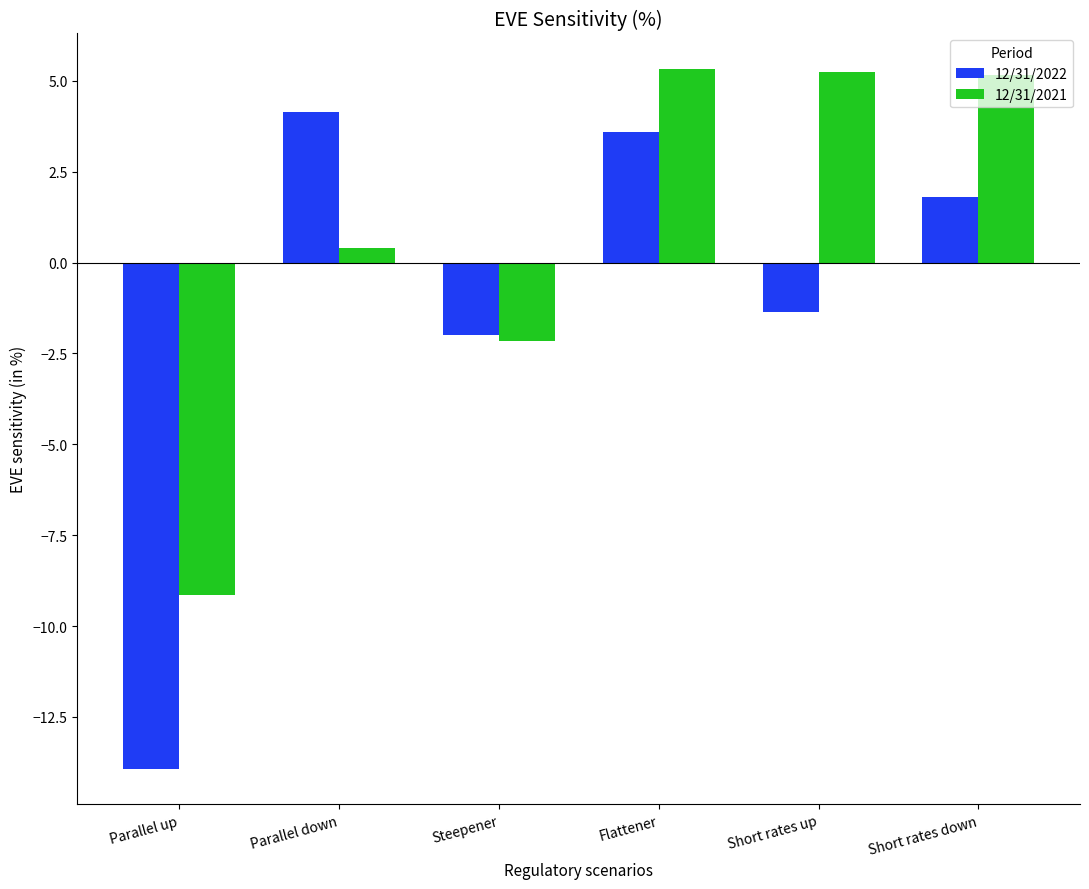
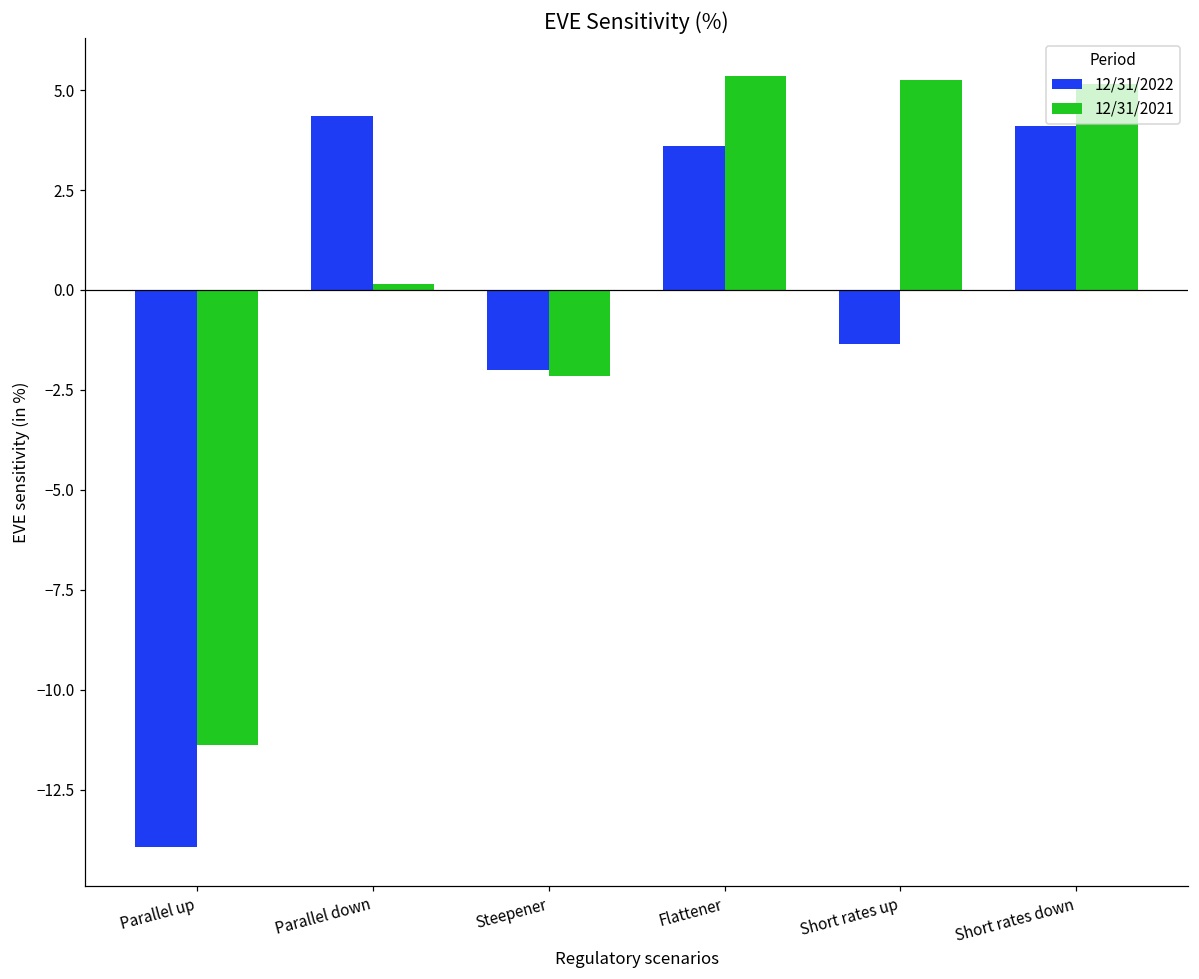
12/31/2021, Parallel up: -9.2 -> -11.4
12/31/2022, Parallel down: 4.1 -> 4.4
12/31/2021, Parallel down: 0.4 -> 0.2
12/31/2022, Short rates down: 1.8 -> 4.1
